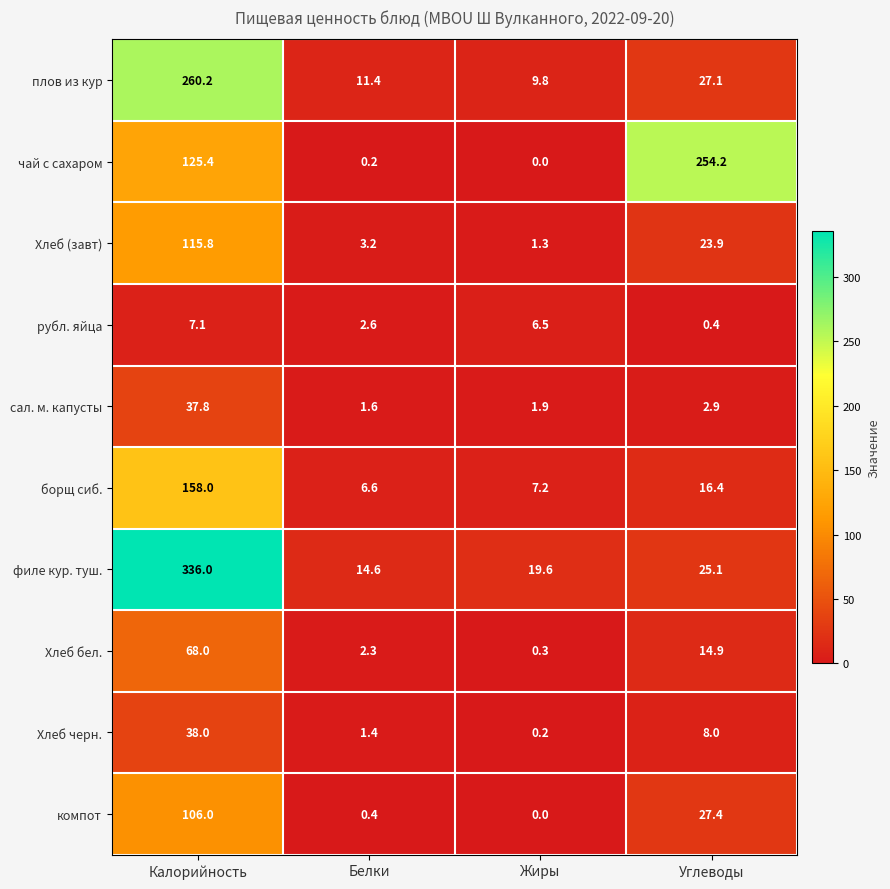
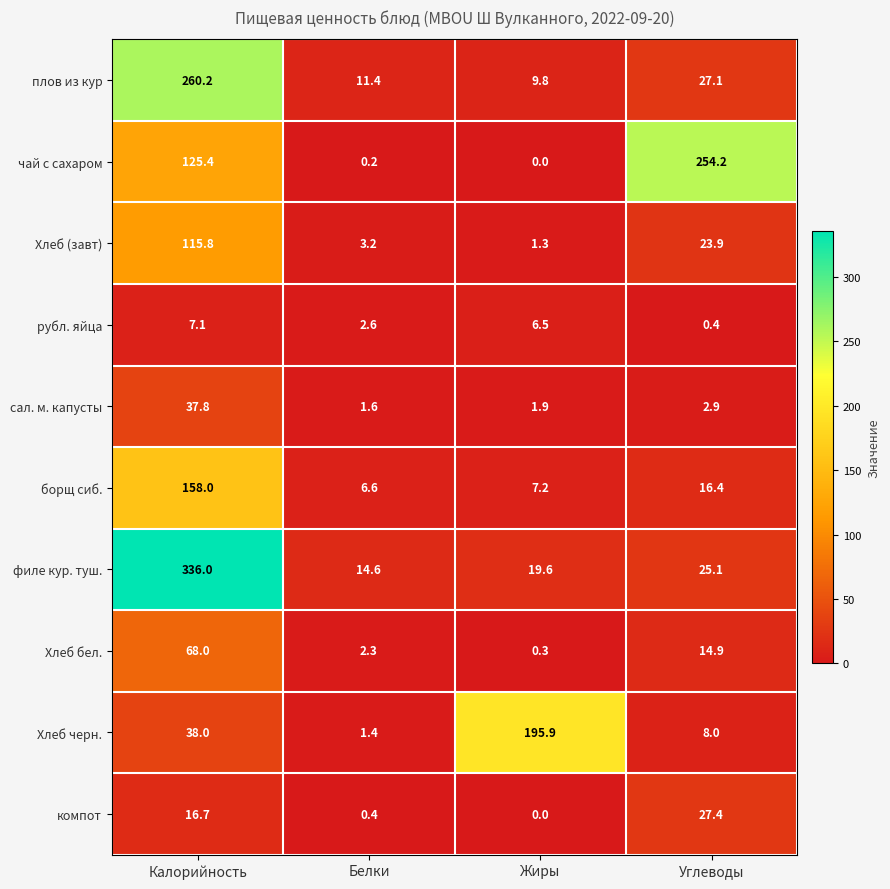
Хлеб черн., Жиры: 0.2 -> 195.9
компот, Калорийность: 106.0 -> 16.7
